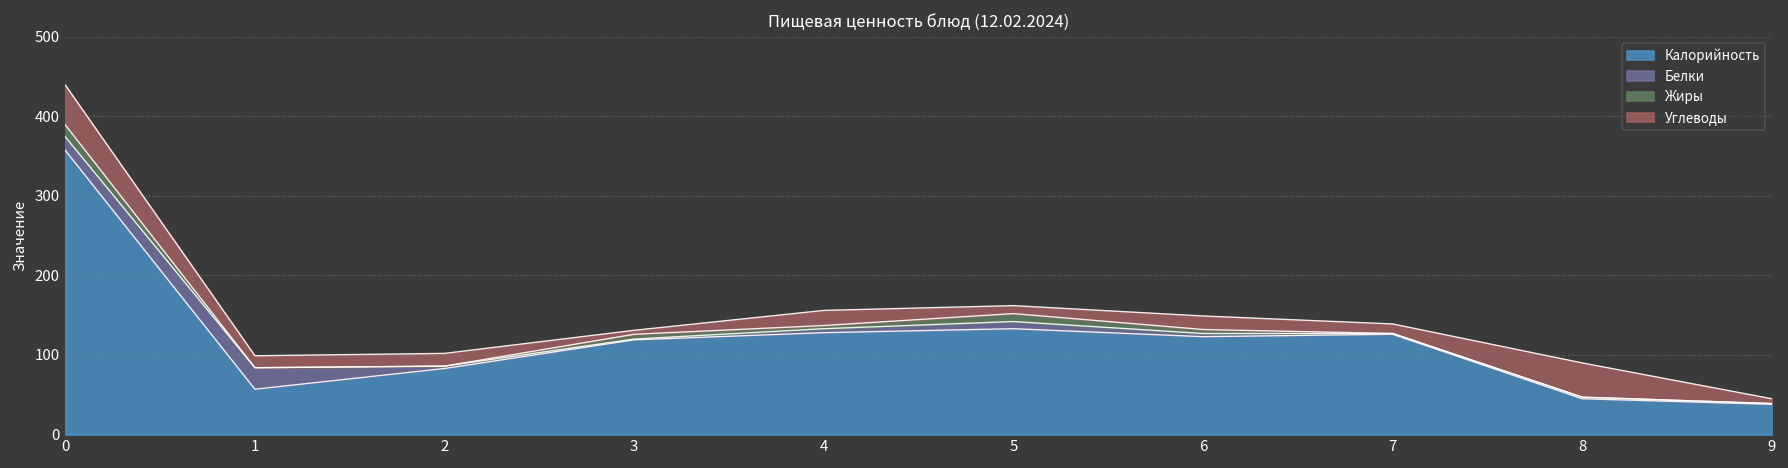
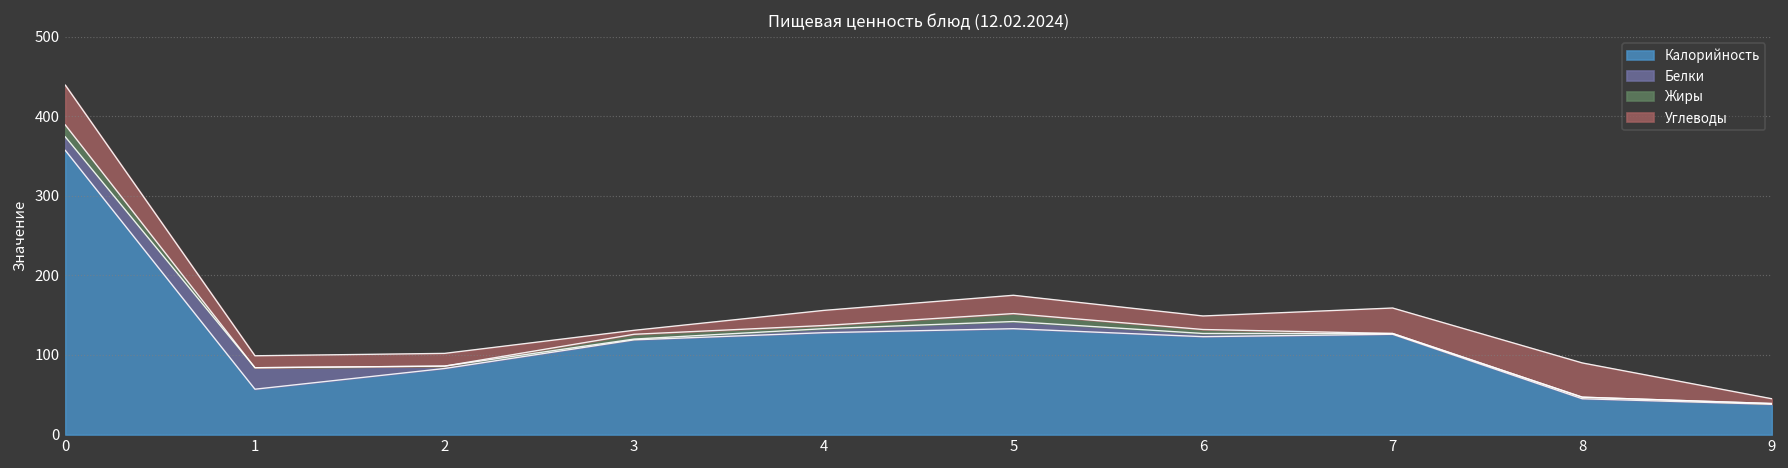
Углеводы, 5: 10 -> 20
Углеводы, 7: 10 -> 30
